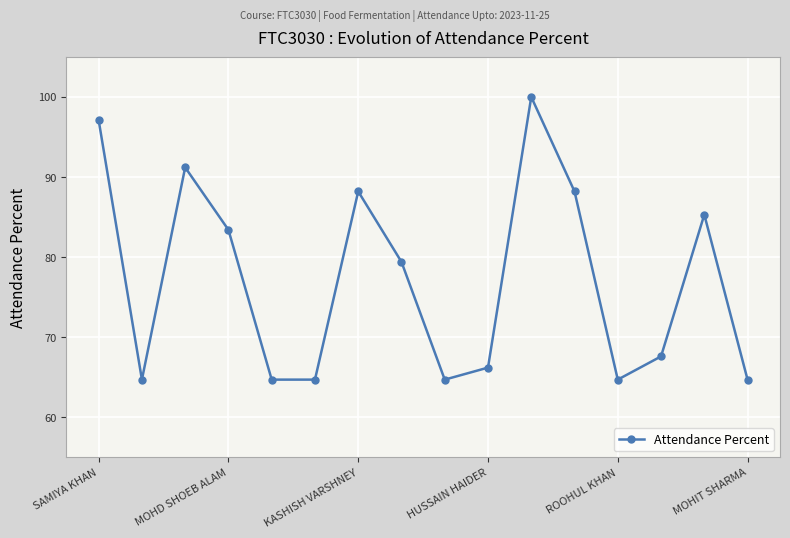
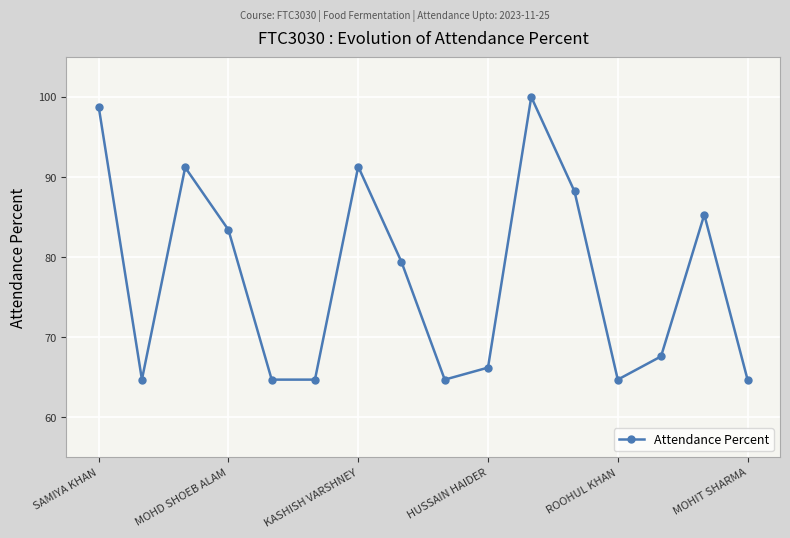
SAMIYA KHAN: 97 -> 99
KASHISH VARSHNEY: 88 -> 91
